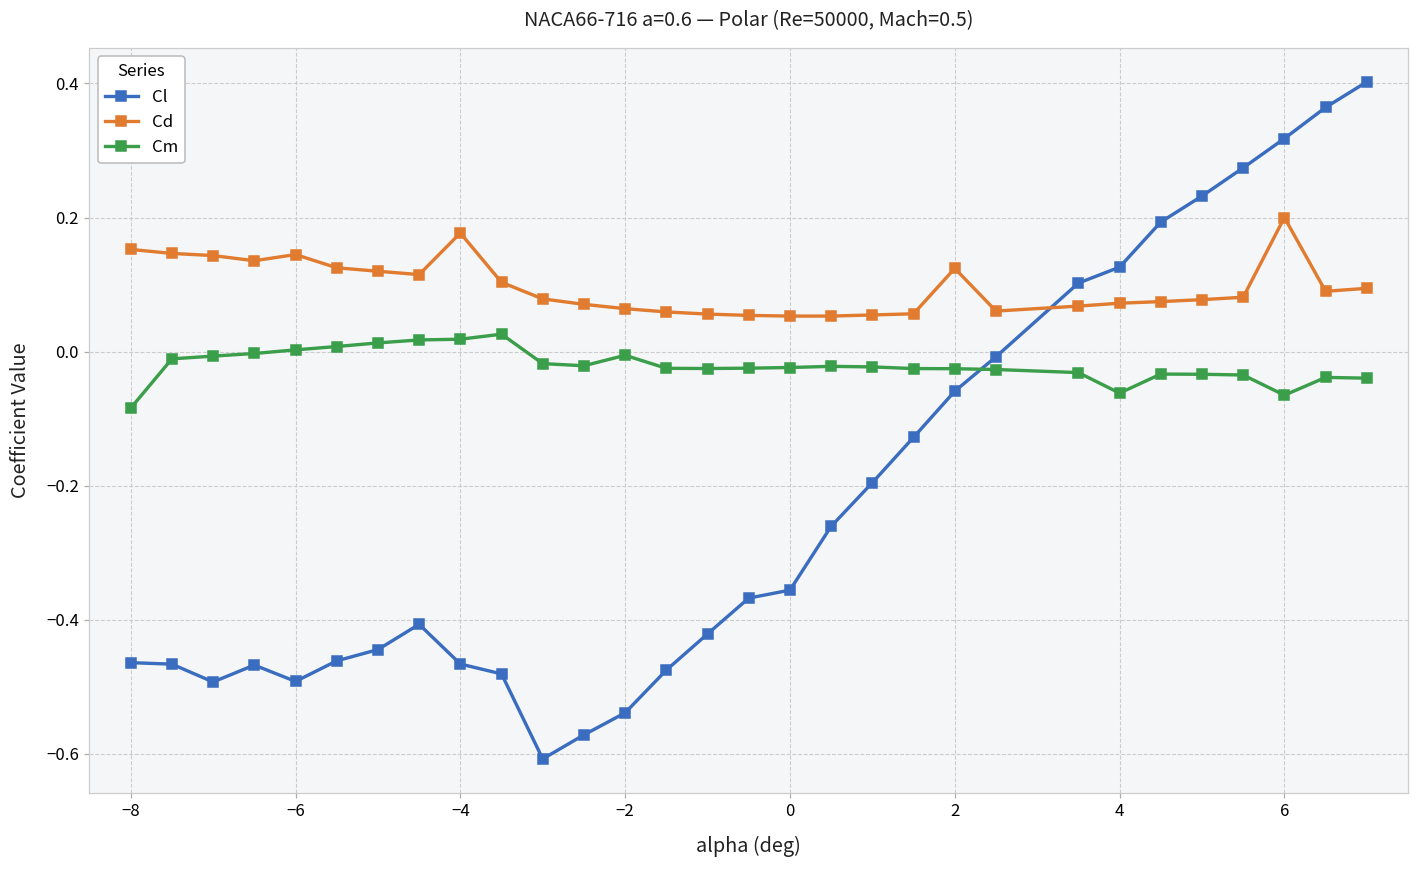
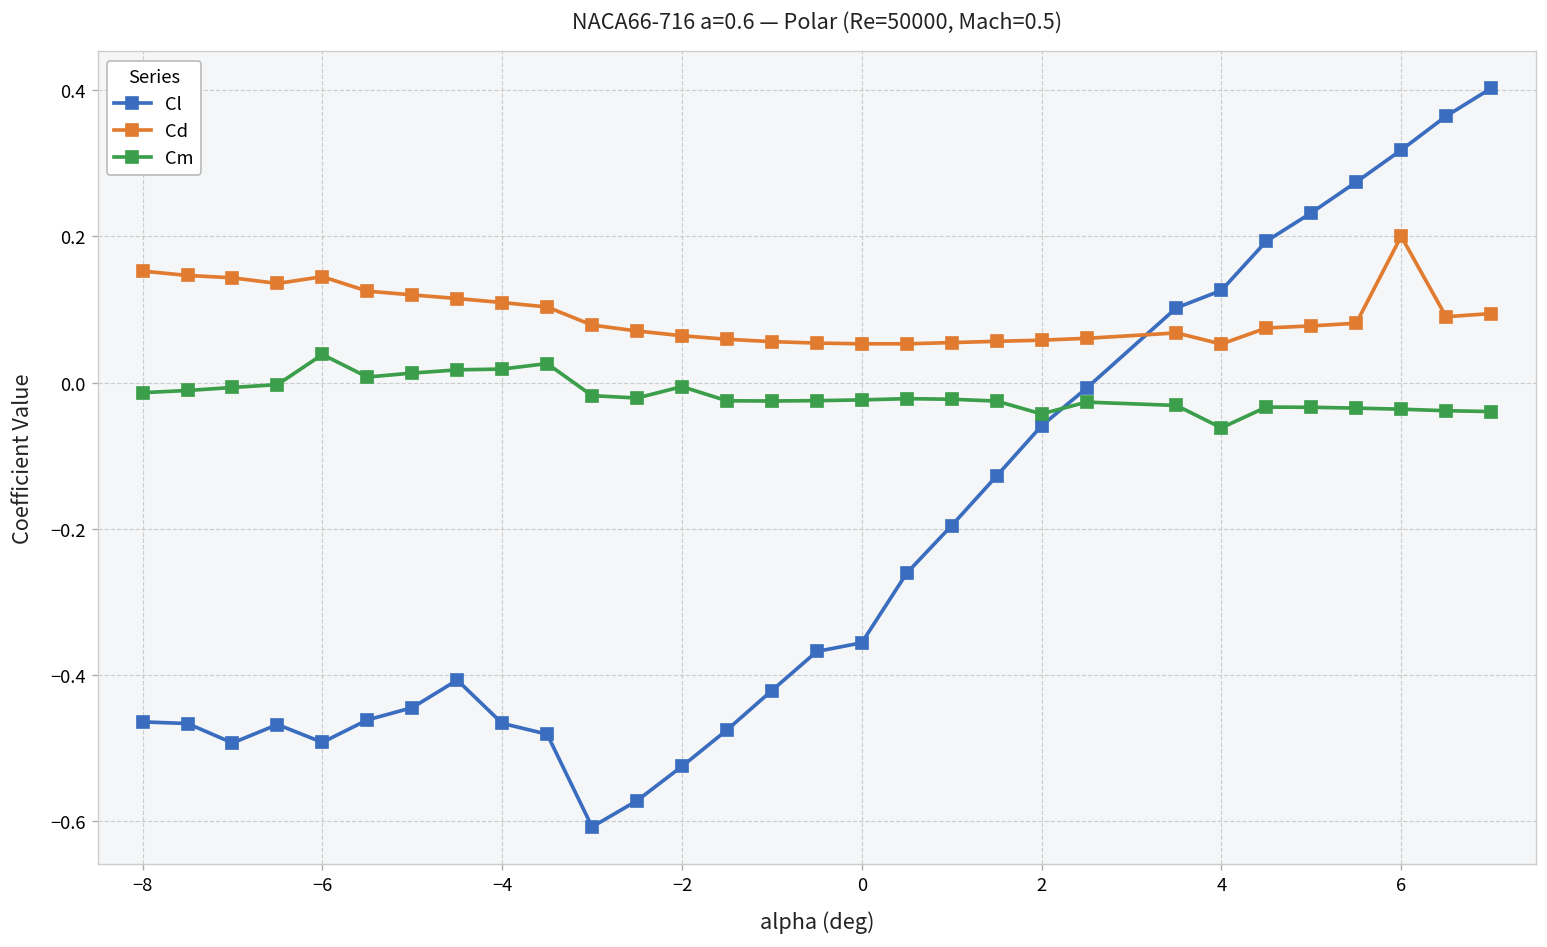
Cm, −8: -0.08 -> -0.01
Cm, −6: 0.00 -> 0.04
Cd, −4: 0.18 -> 0.11
Cl, −2: -0.54 -> -0.52
Cd, 2: 0.12 -> 0.06
Cm, 2: -0.03 -> -0.04
Cd, 4: 0.07 -> 0.05
Cm, 6: -0.07 -> -0.04
